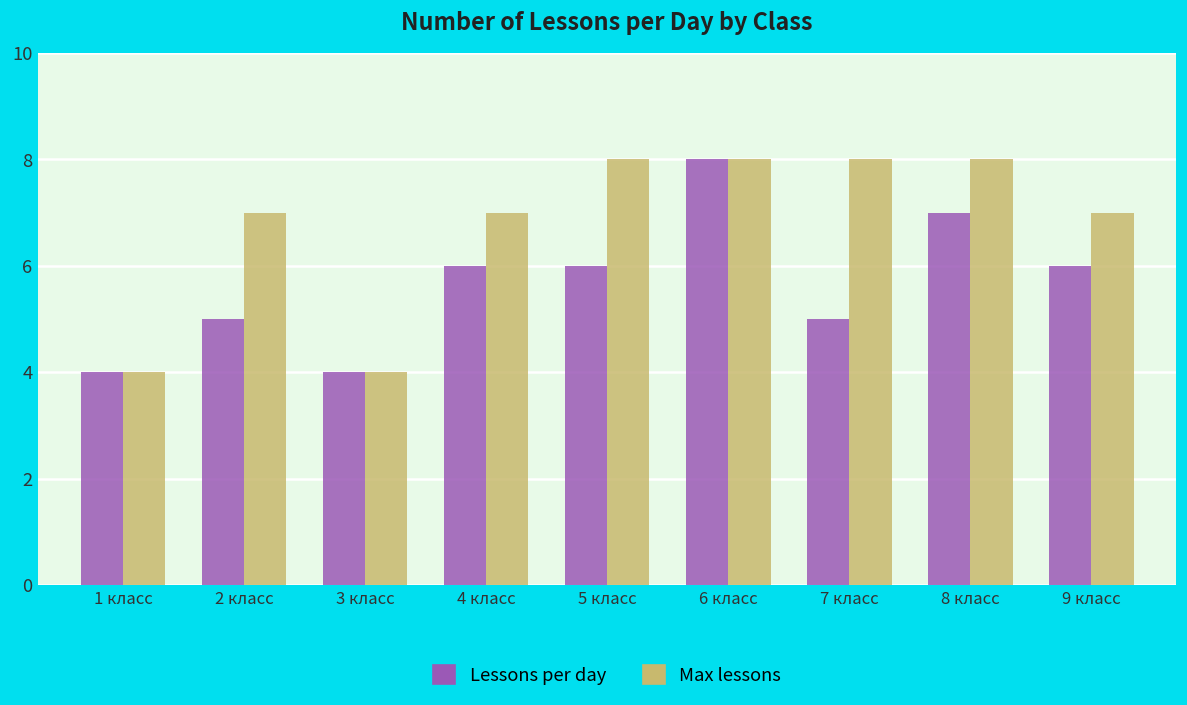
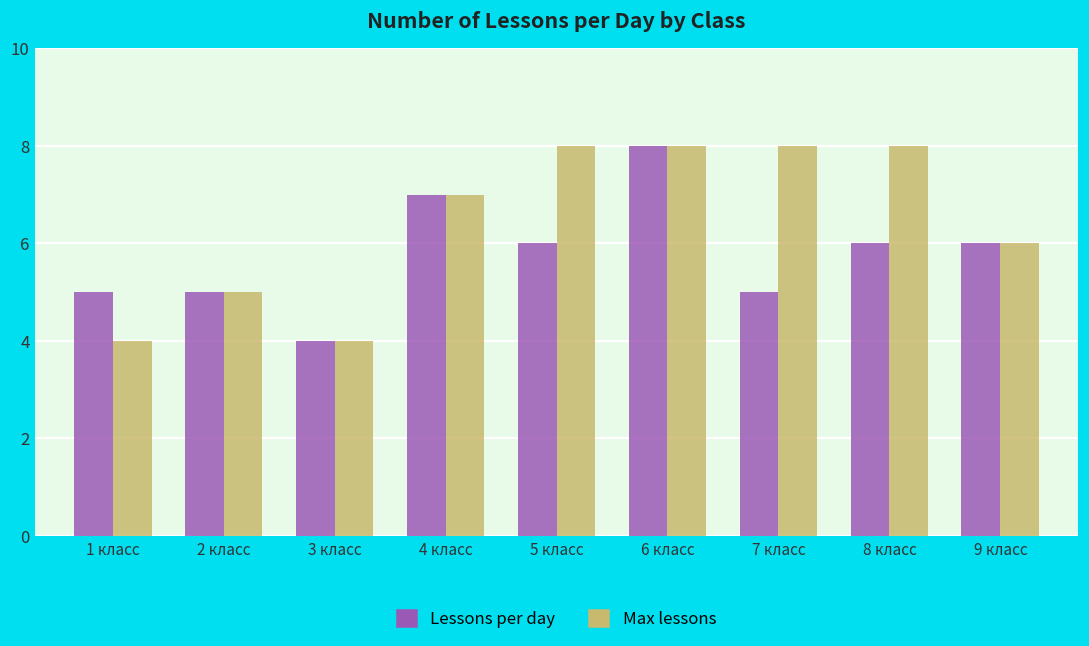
Lessons per day, 1 класс: 4 -> 5
Max lessons, 2 класс: 7 -> 5
Lessons per day, 4 класс: 6 -> 7
Lessons per day, 8 класс: 7 -> 6
Max lessons, 9 класс: 7 -> 6
